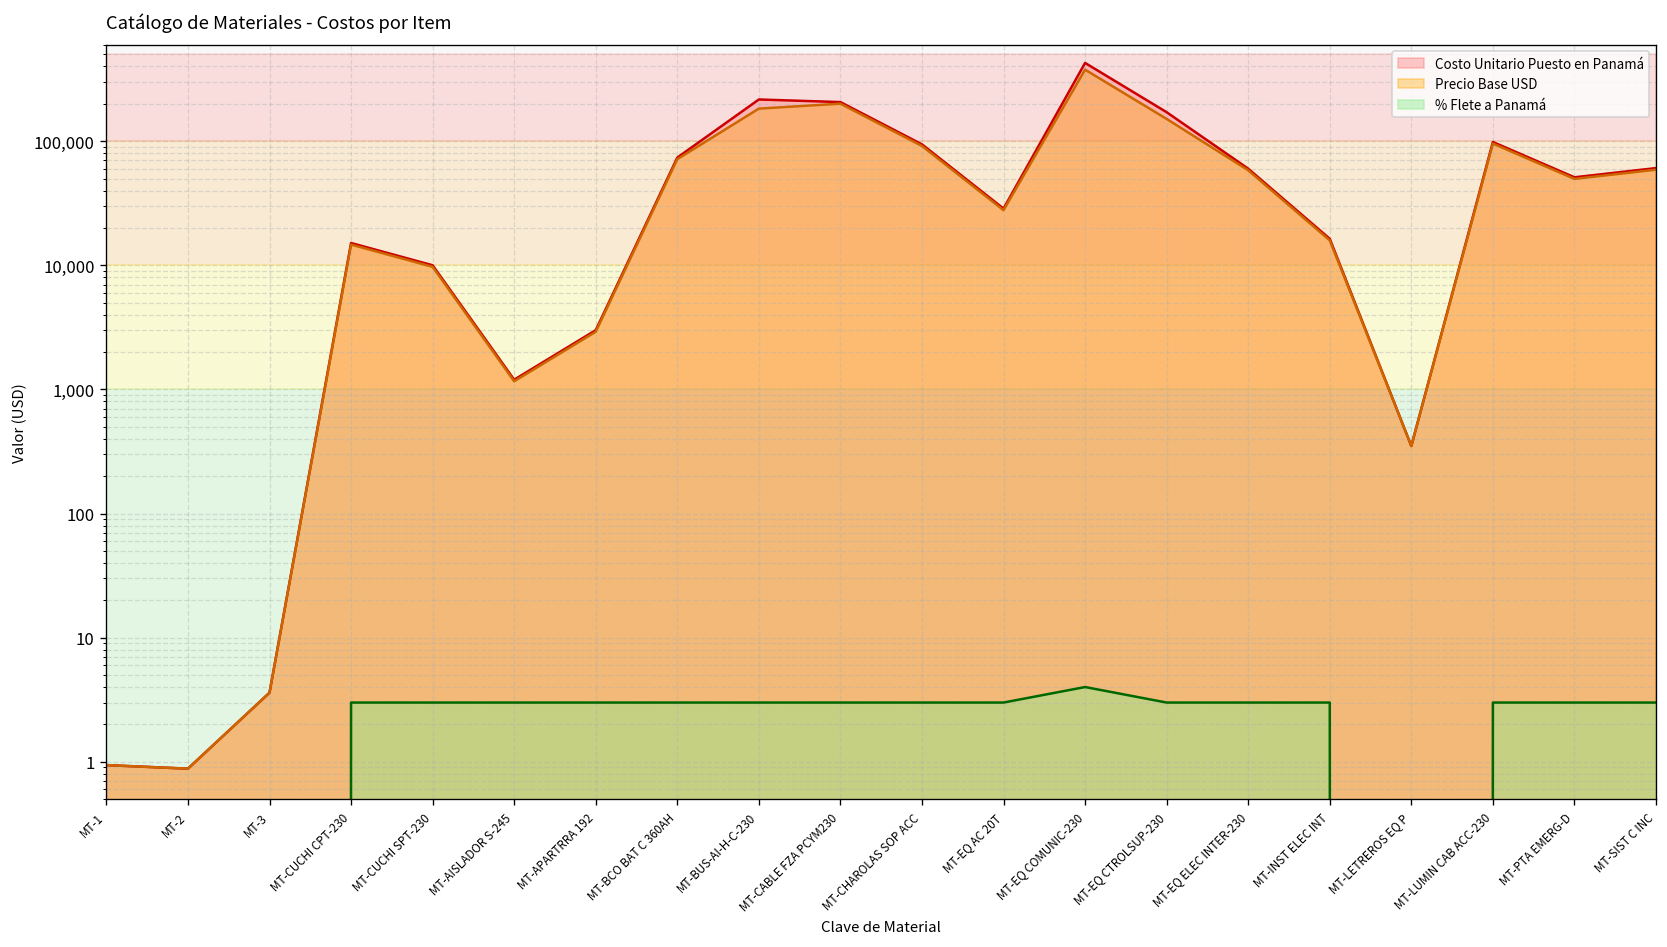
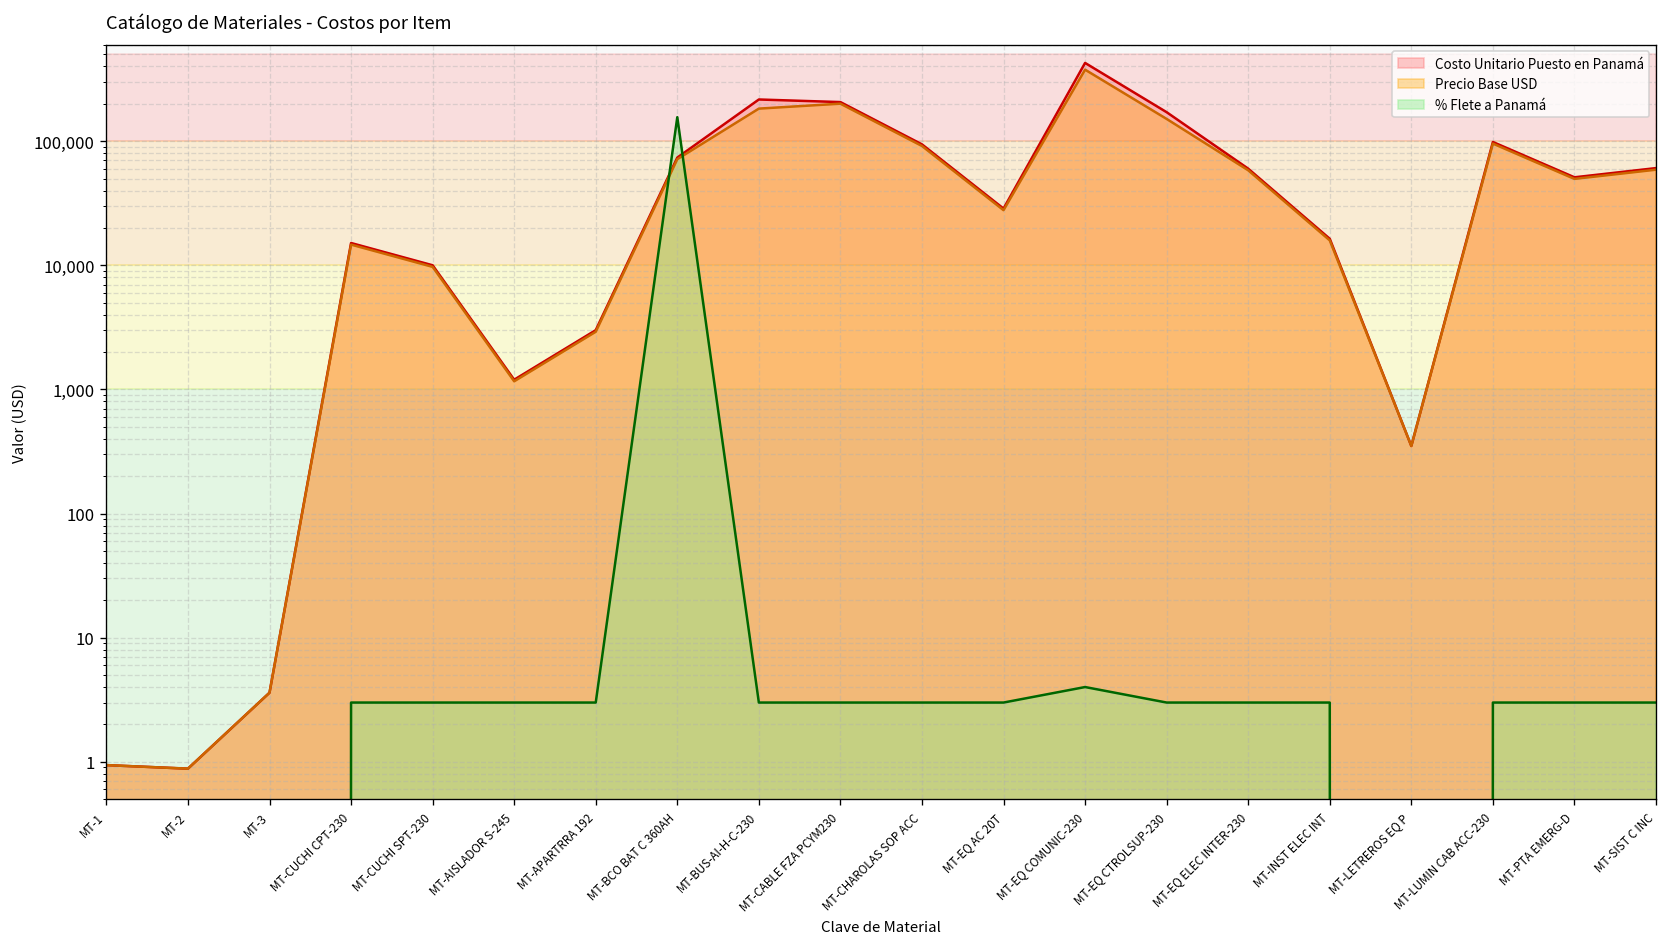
% Flete a Panamá, MT-BCO BAT C 360AH: 3 -> 160,000
